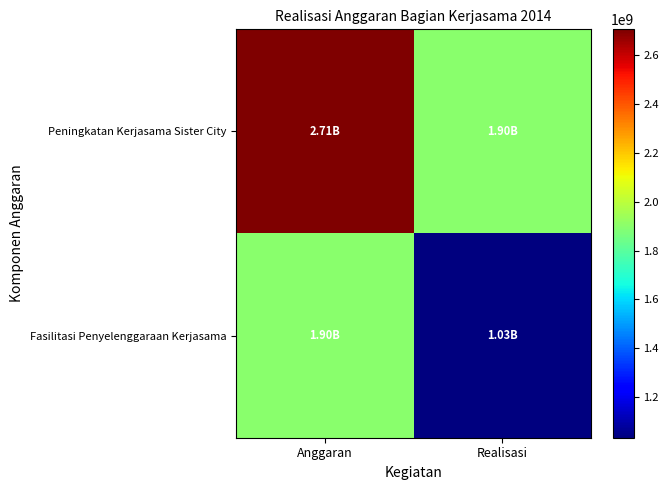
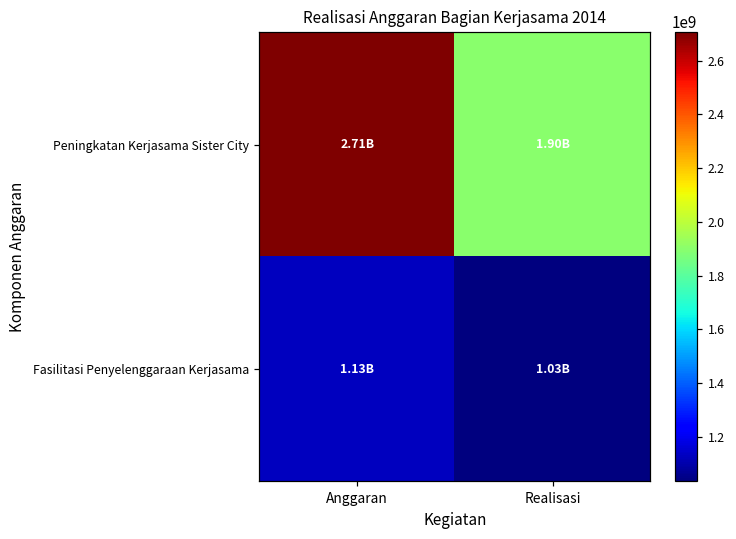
Fasilitasi Penyelenggaraan Kerjasama, Anggaran: 1.90B -> 1.13B
